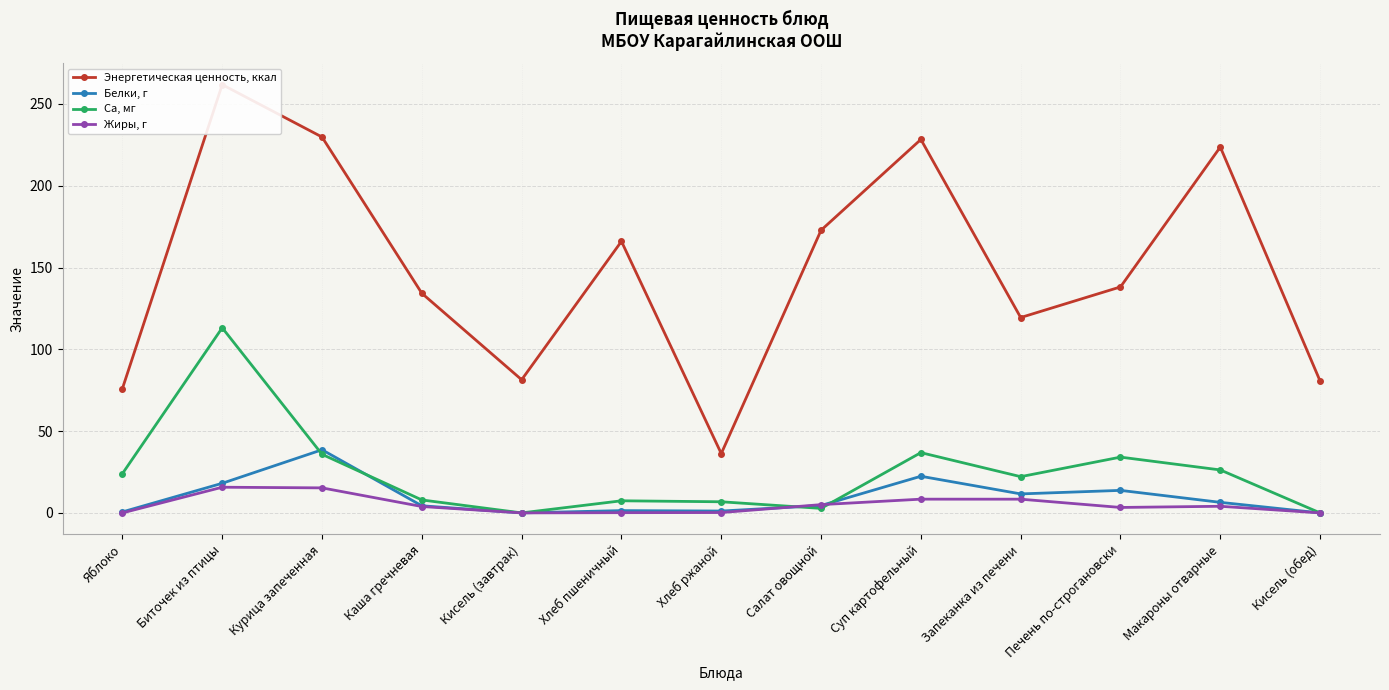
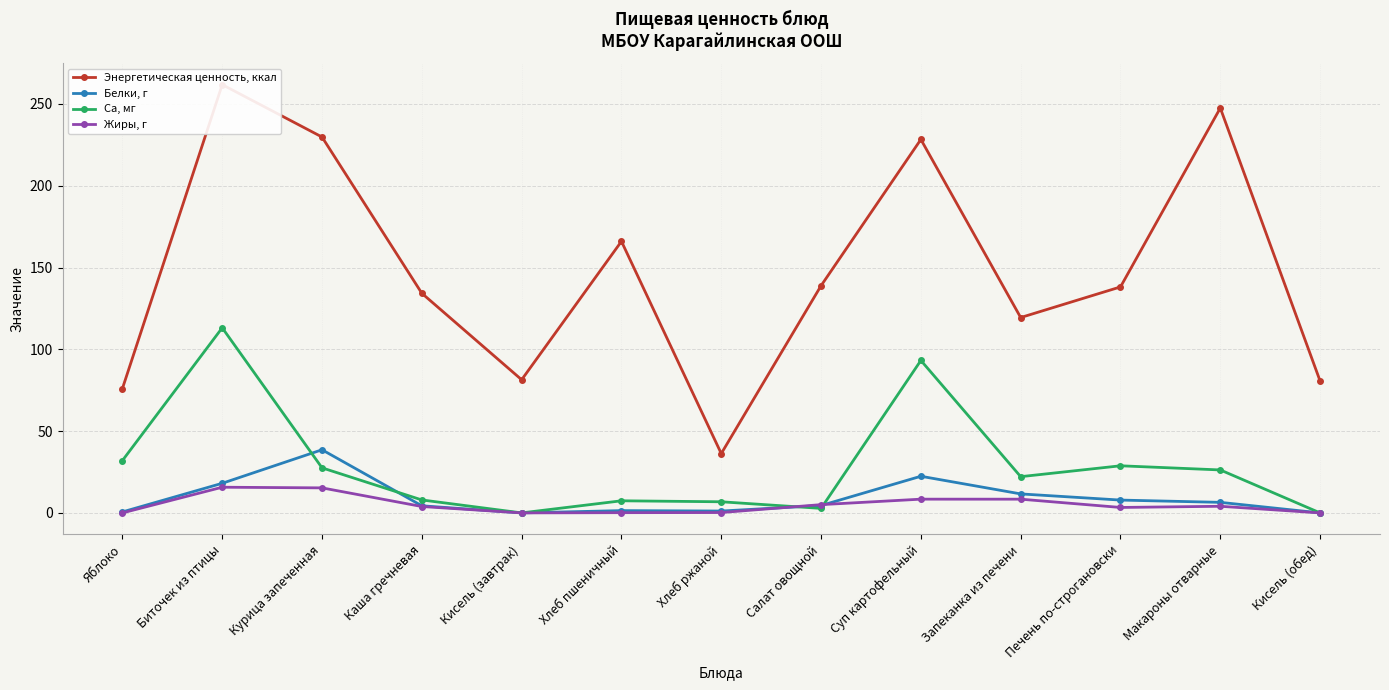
Ca, мг, Яблоко: 24 -> 32
Ca, мг, Курица запеченная: 36 -> 28
Энергетическая ценность, ккал, Салат овощной: 173 -> 139
Ca, мг, Суп картофельный: 37 -> 93
Белки, г, Печень по-строгановски: 14 -> 8
Ca, мг, Печень по-строгановски: 34 -> 29
Энергетическая ценность, ккал, Макароны отварные: 224 -> 248
